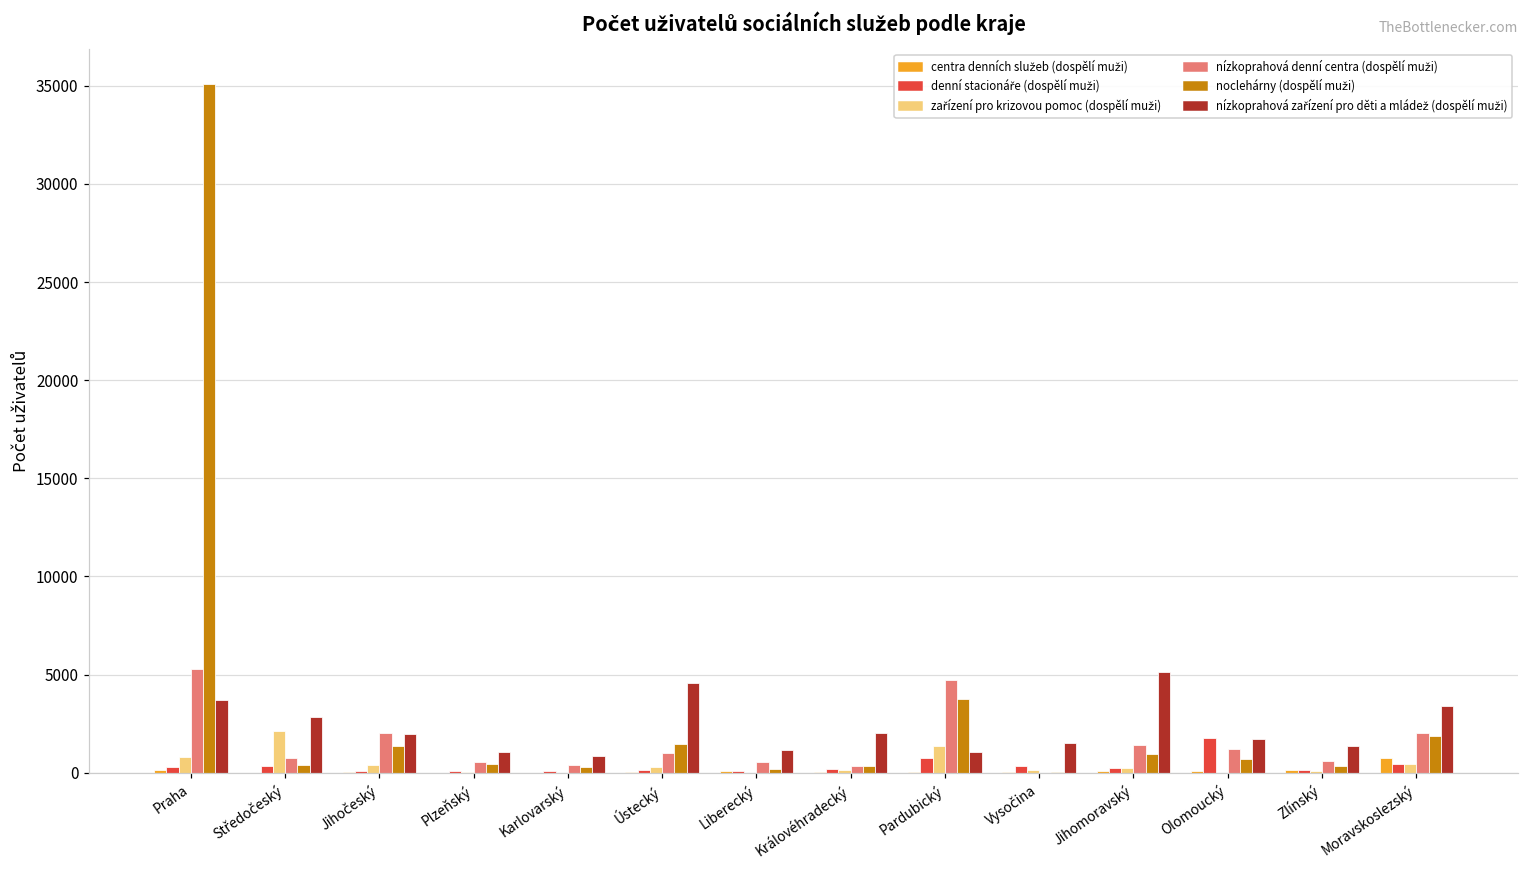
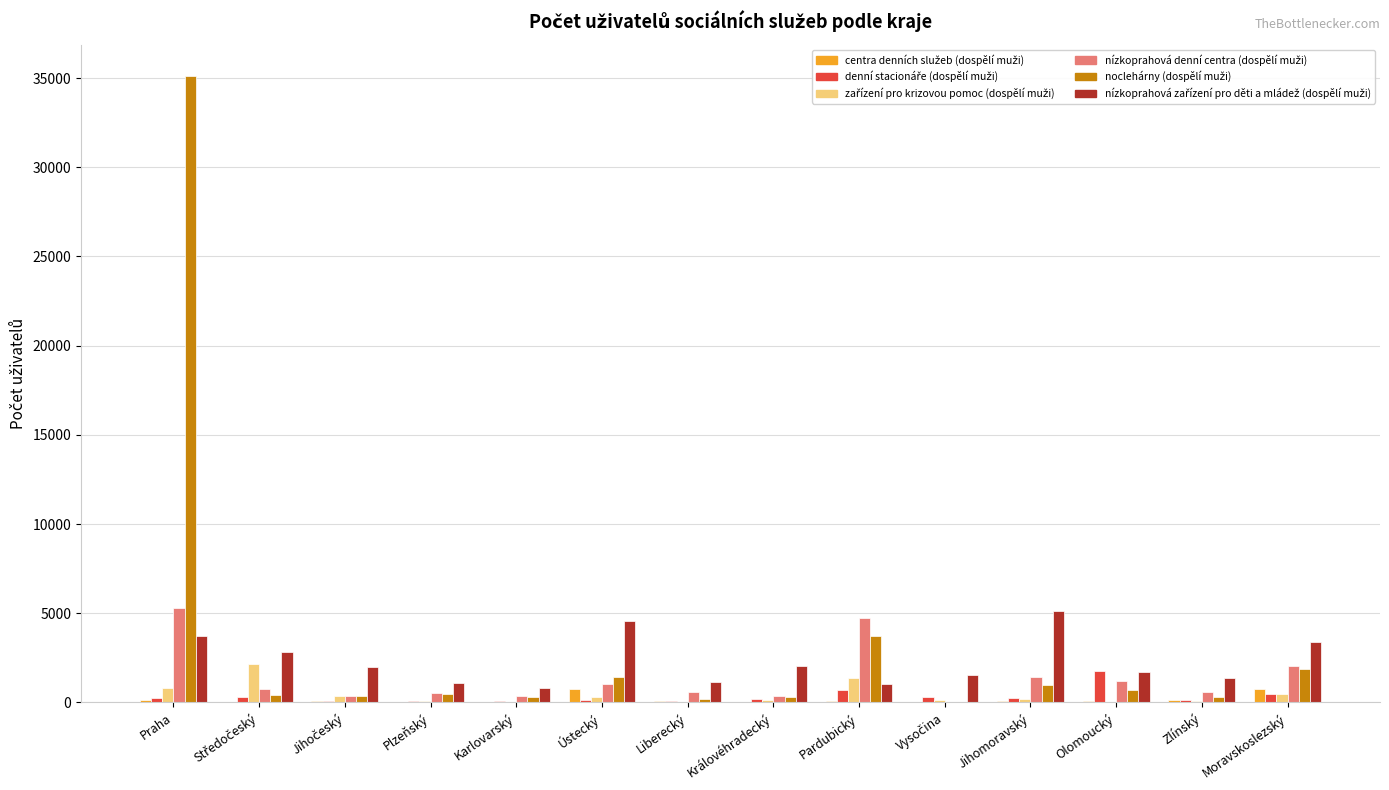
nízkoprahová denní centra (dospělí muži), Jihočeský: 2000 -> 300
noclehárny (dospělí muži), Jihočeský: 1400 -> 300
centra denních služeb (dospělí muži), Ústecký: 0 -> 800
